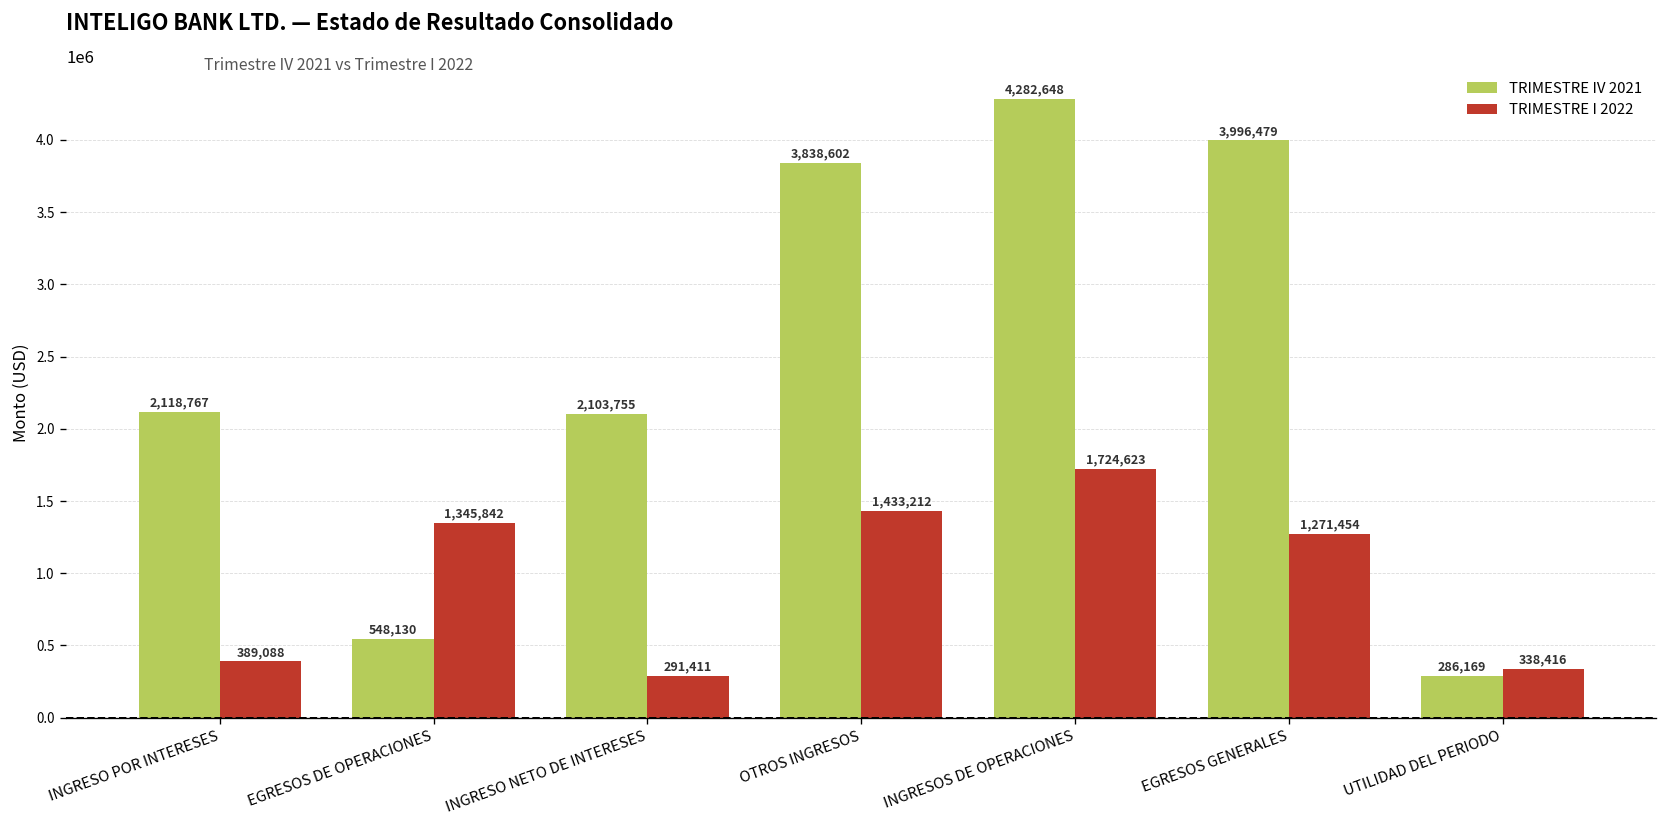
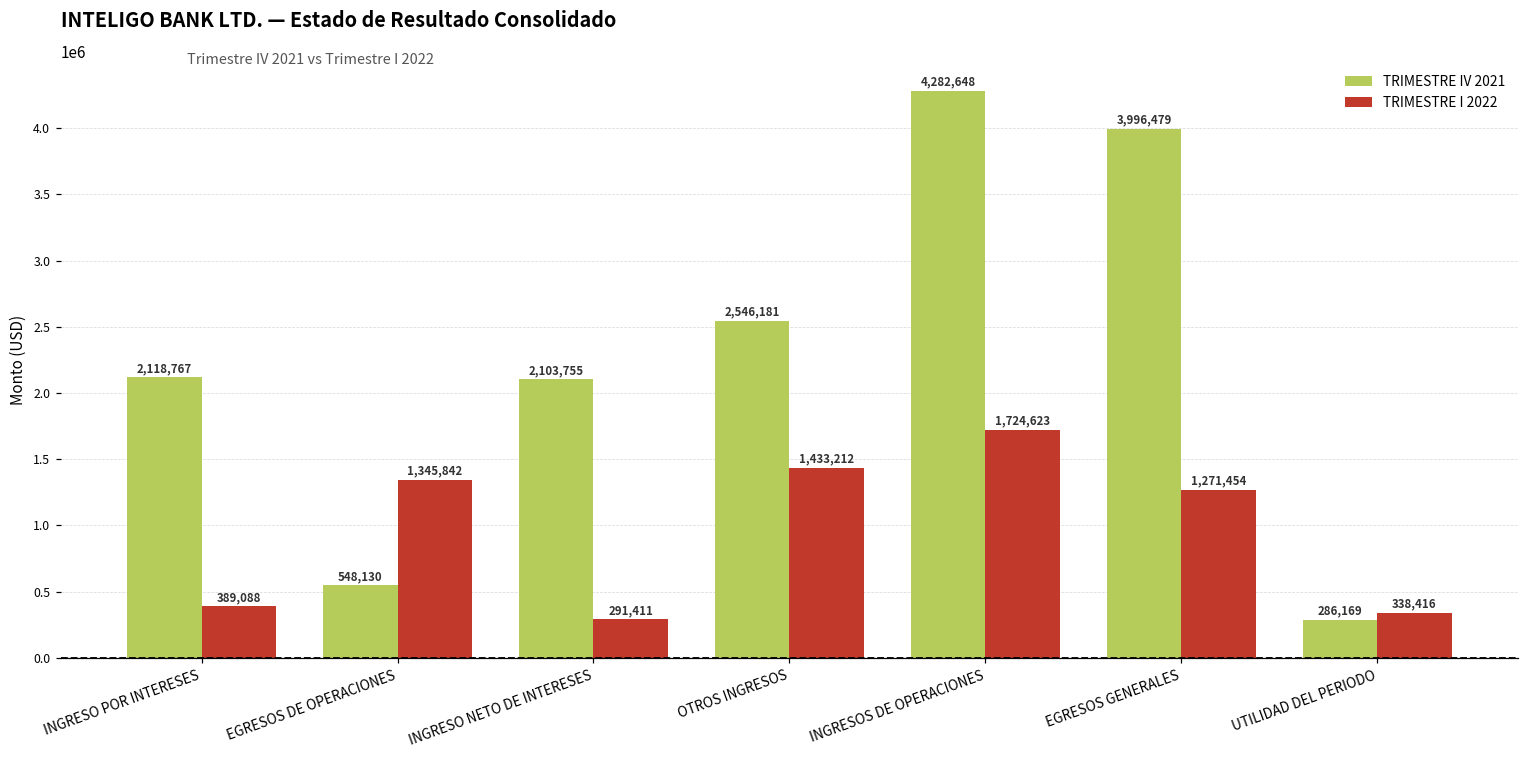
TRIMESTRE IV 2021, OTROS INGRESOS: 3,838,602 -> 2,546,181
